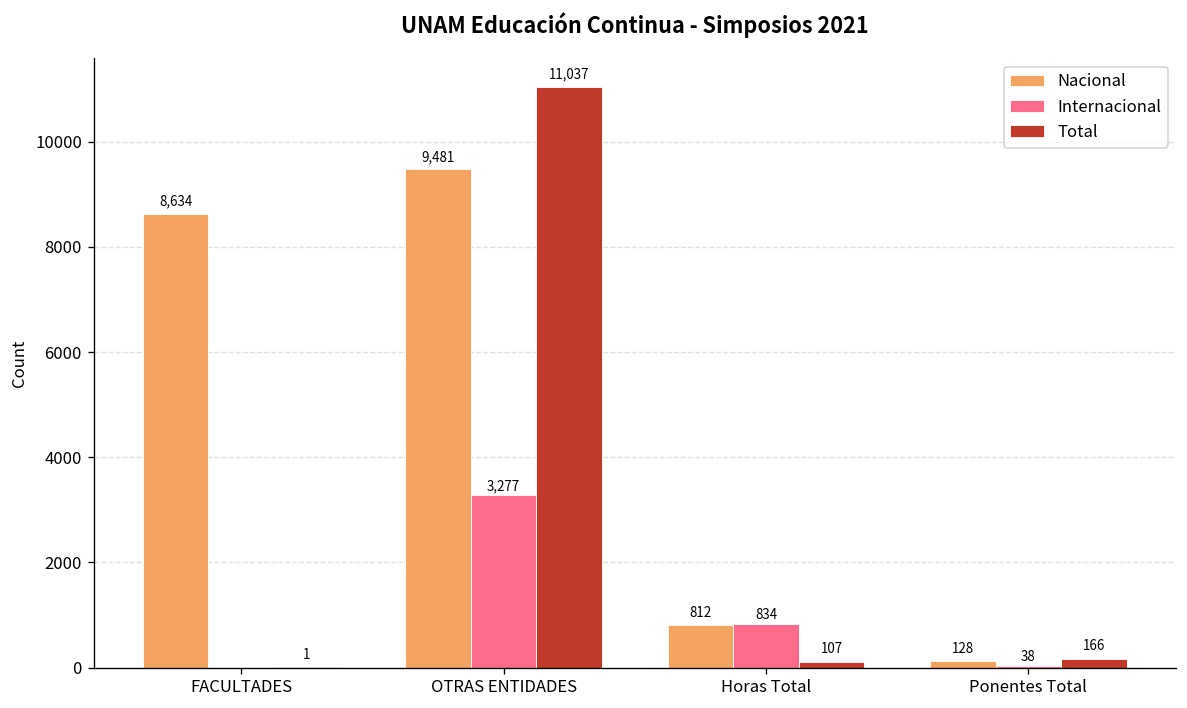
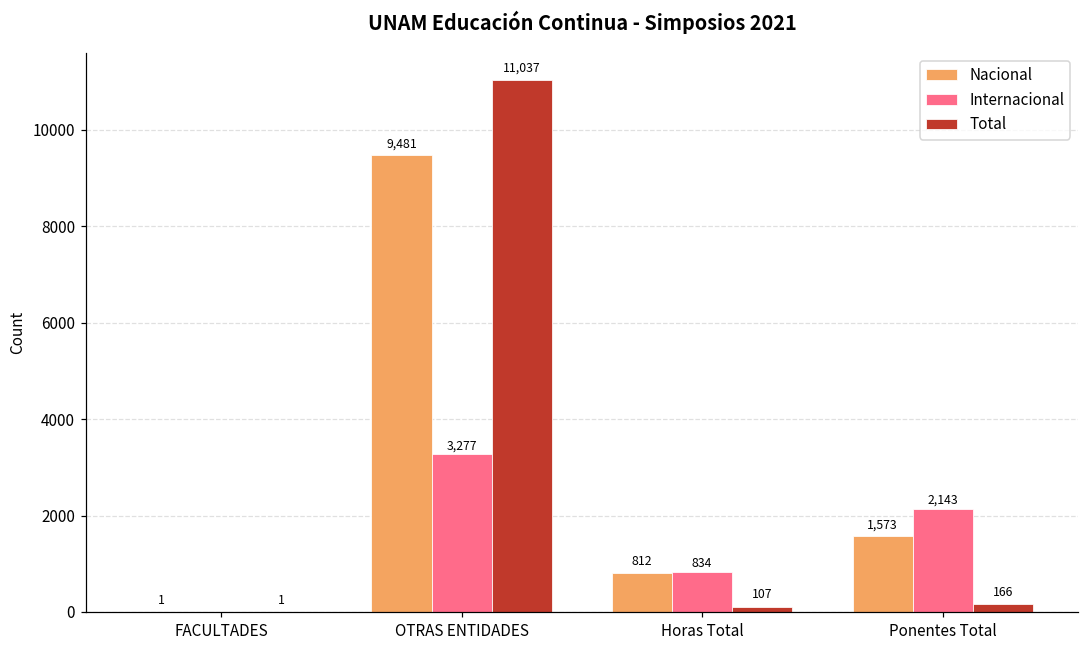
Nacional, FACULTADES: 8,634 -> 1
Nacional, Ponentes Total: 128 -> 1,573
Internacional, Ponentes Total: 38 -> 2,143
